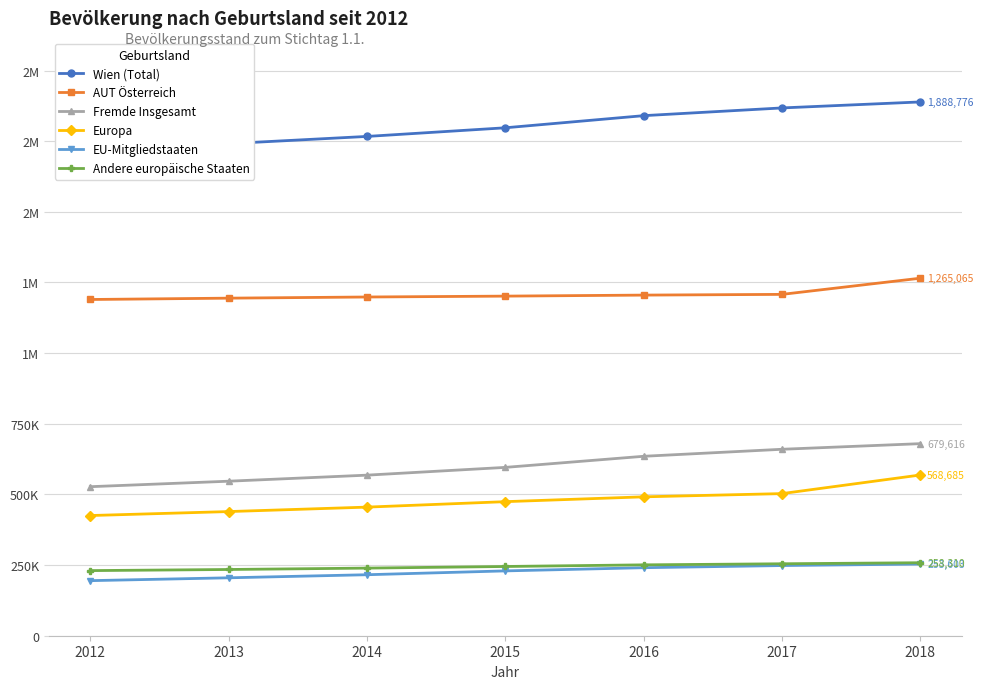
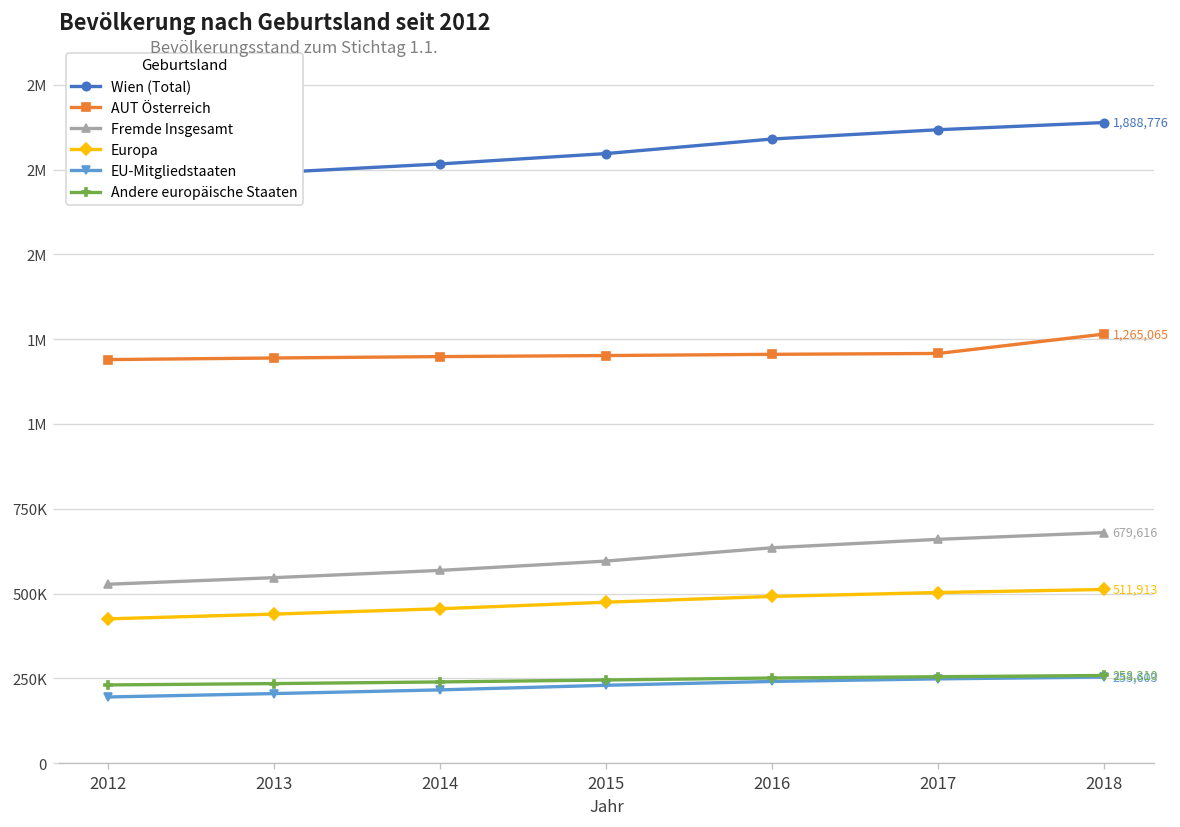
Europa, 2018: 568,685 -> 511,913
